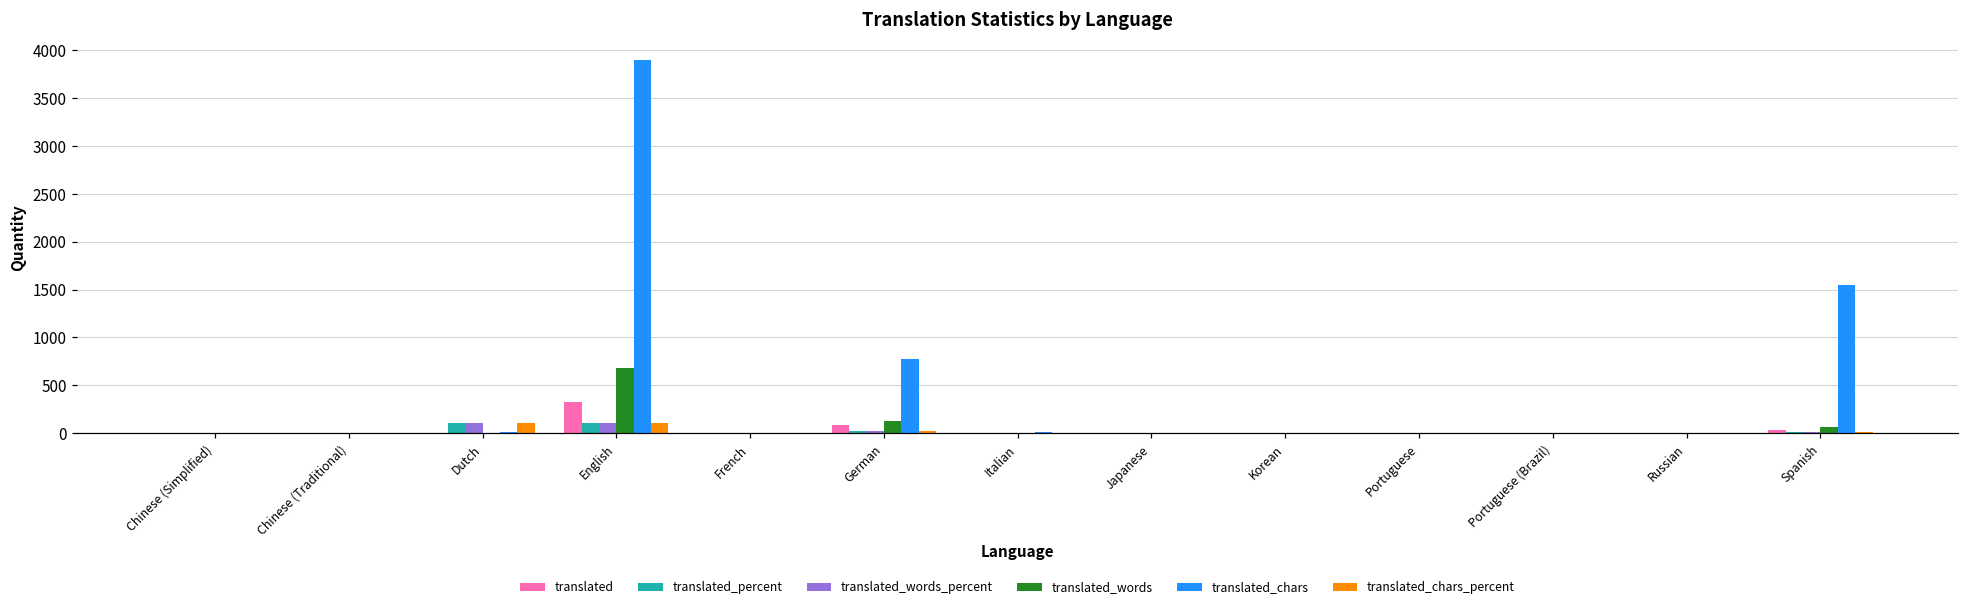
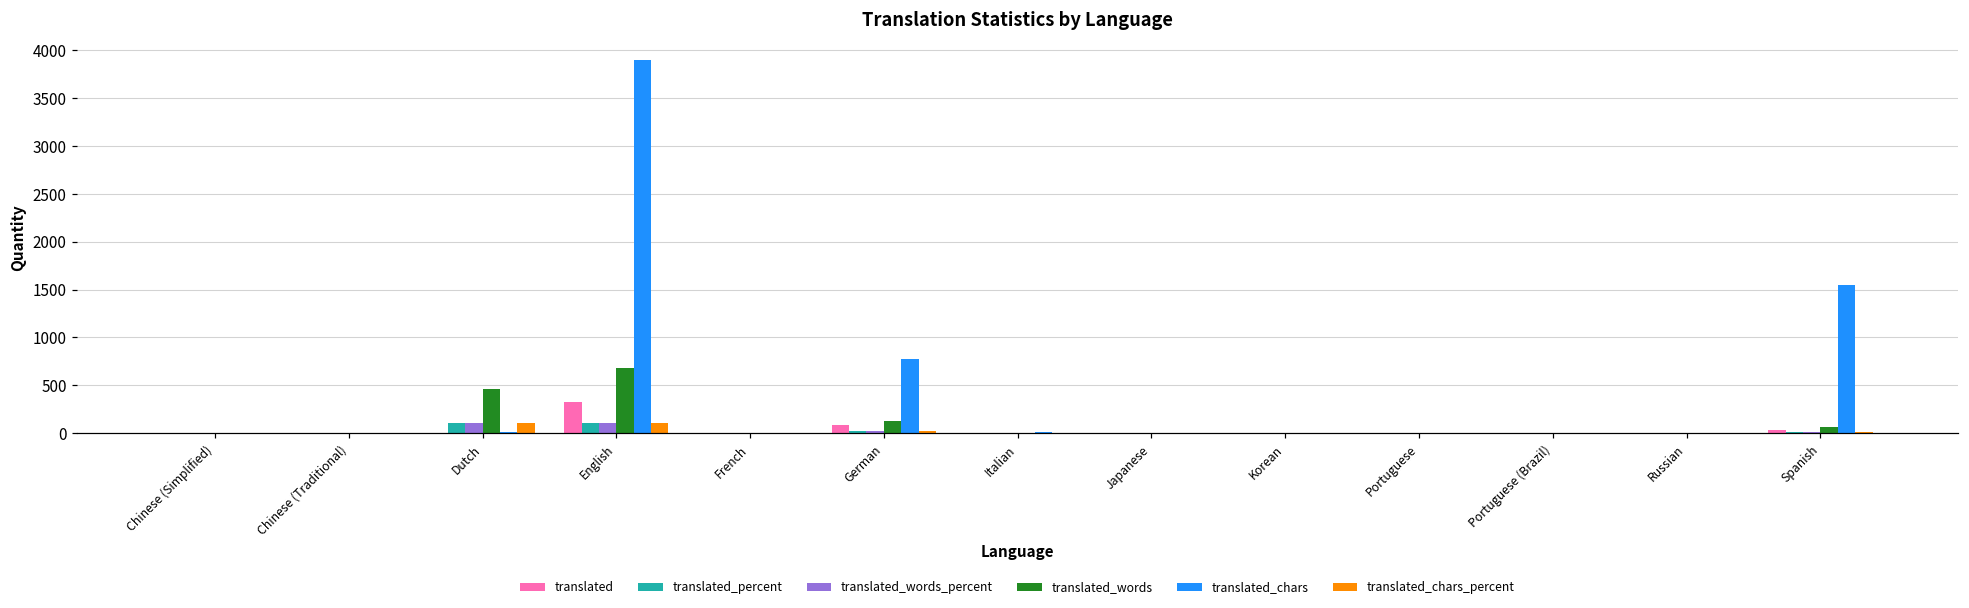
translated_words, Dutch: 0 -> 500
